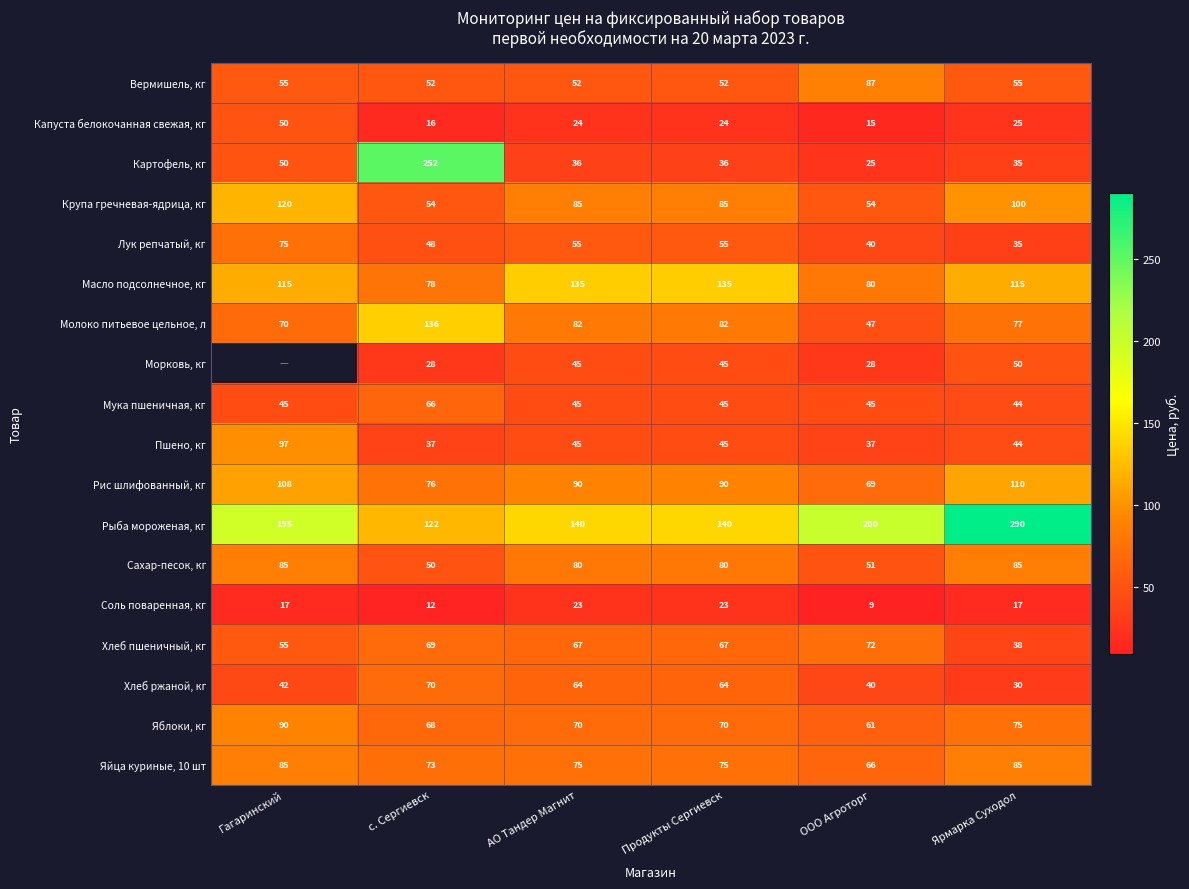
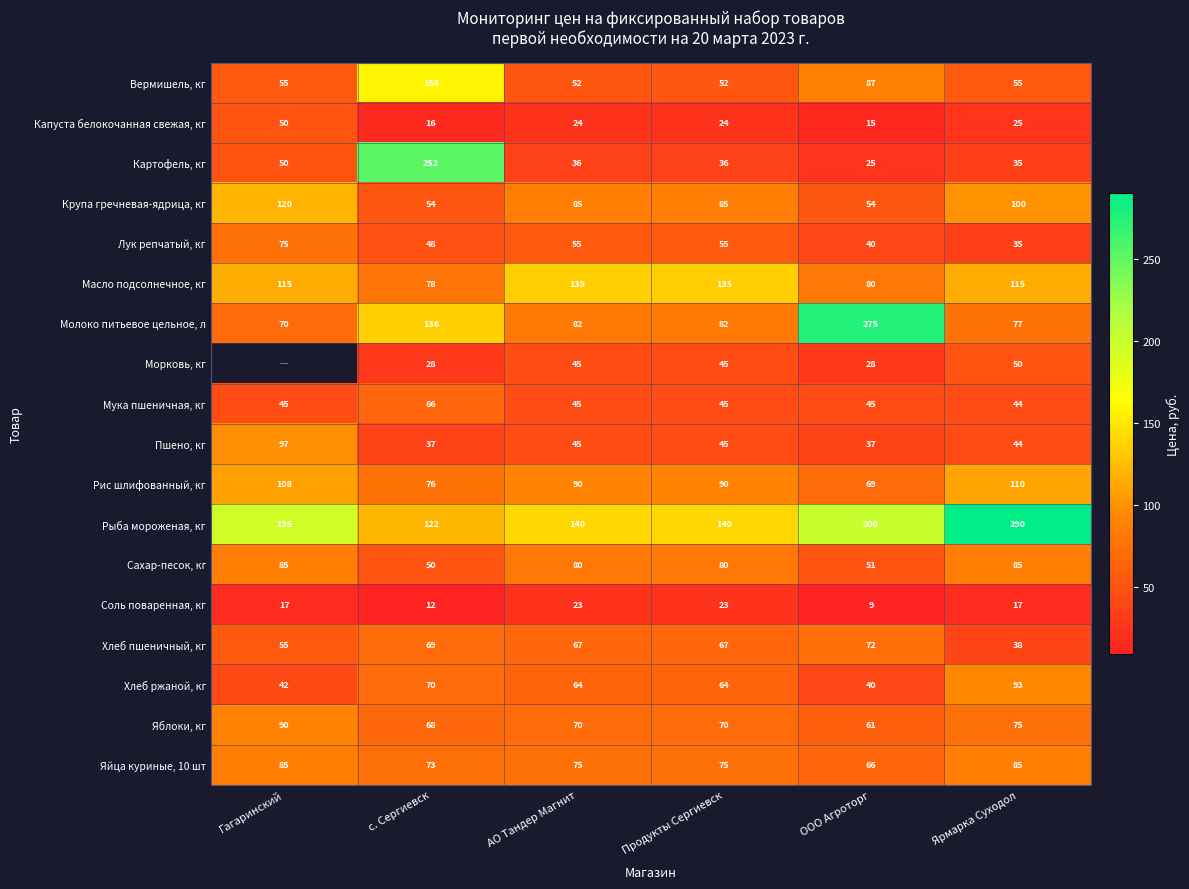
Вермишель, кг, с. Сергиевск: 52 -> 158
Молоко питьевое цельное, л, ООО Агроторг: 47 -> 275
Хлеб ржаной, кг, Ярмарка Суходол: 30 -> 93
